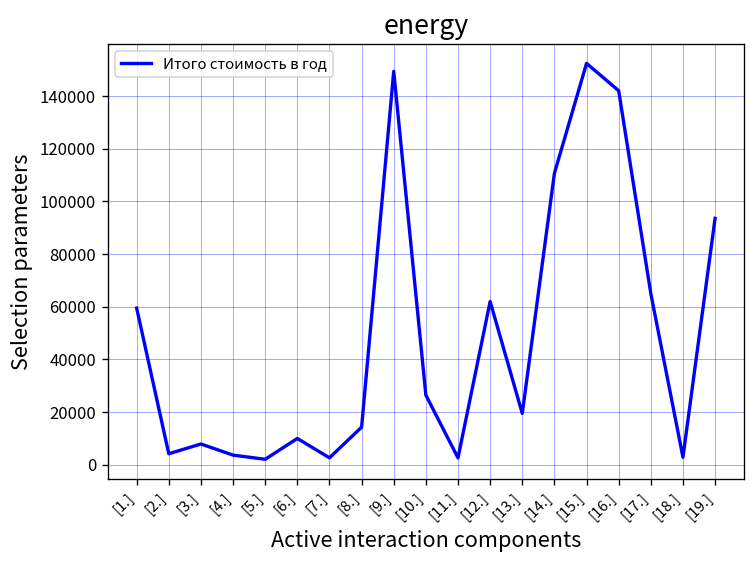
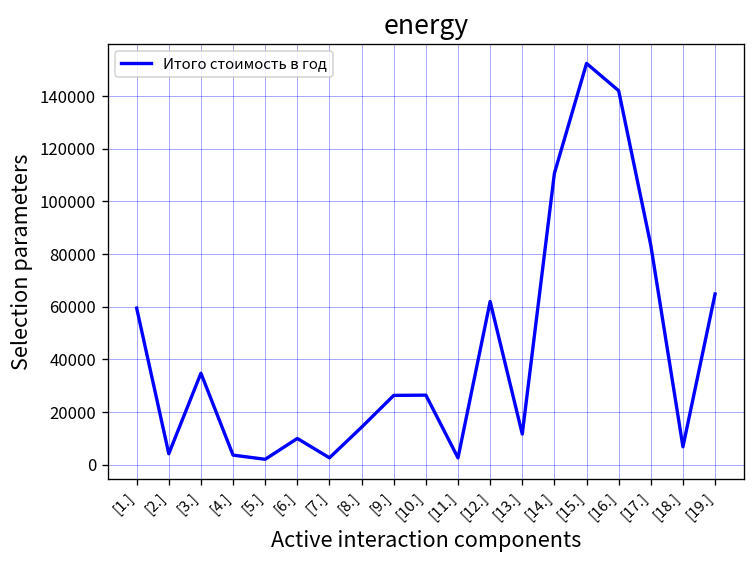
[3.]: 8000 -> 35000
[9.]: 149000 -> 26000
[13.]: 20000 -> 12000
[17.]: 65000 -> 83000
[18.]: 3000 -> 7000
[19.]: 94000 -> 65000
